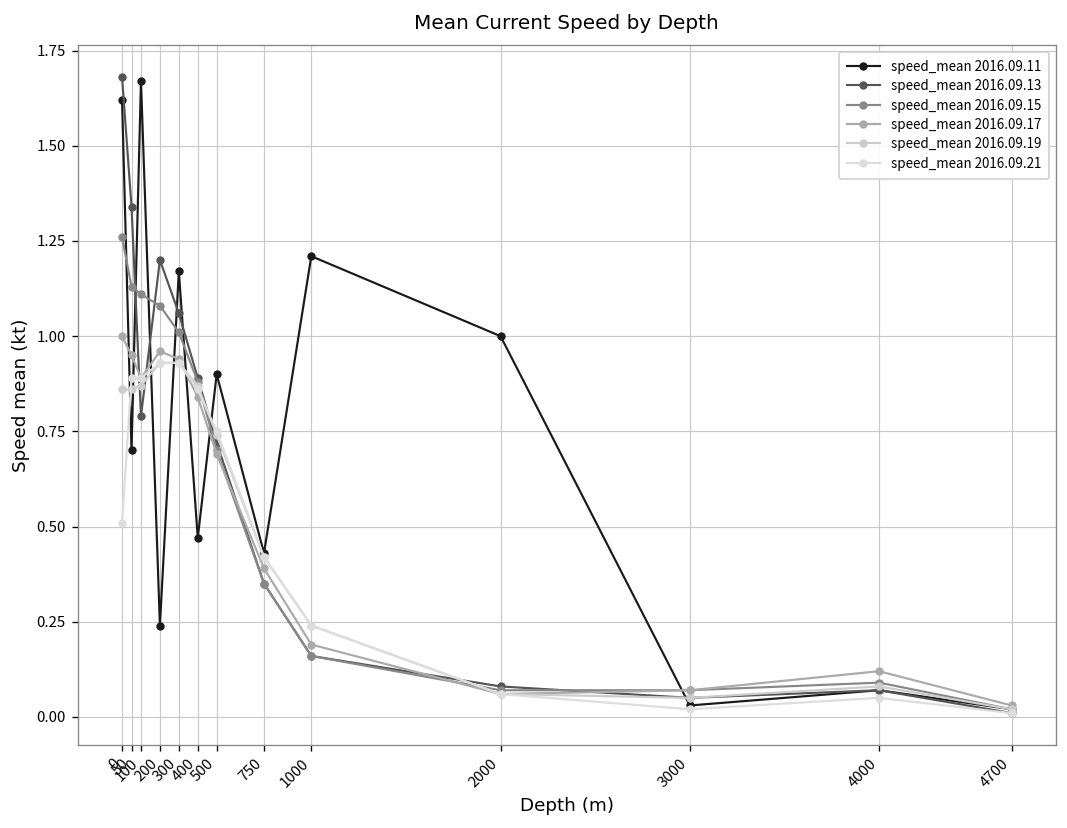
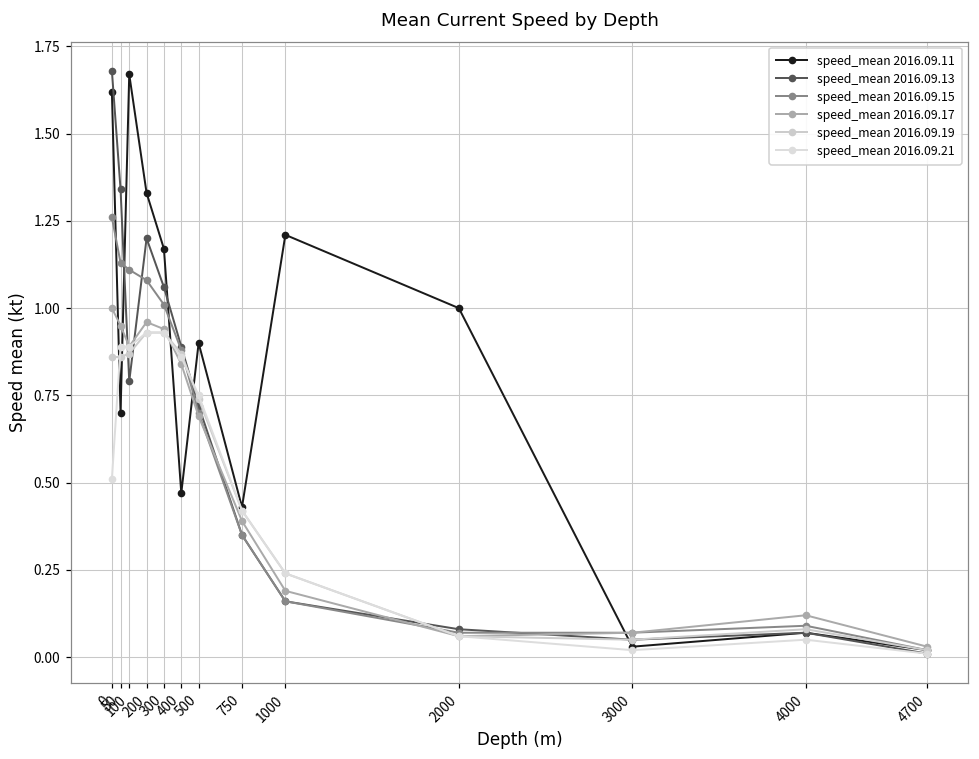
speed_mean 2016.09.11, 200: 0.24 -> 1.33
